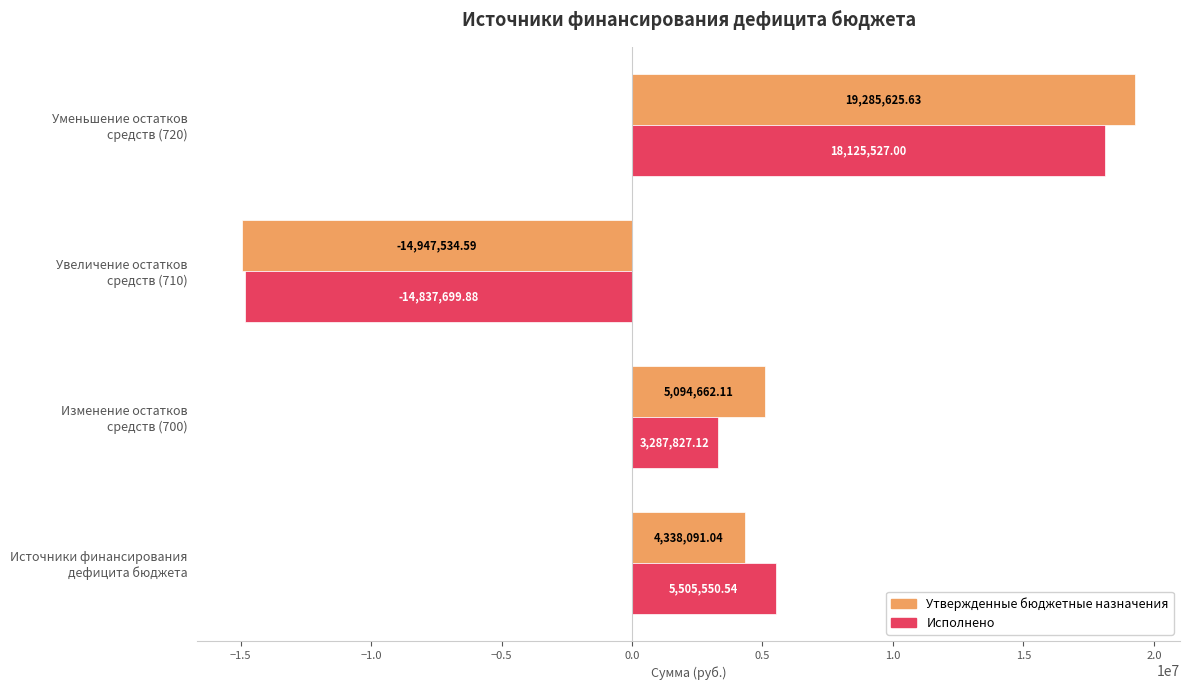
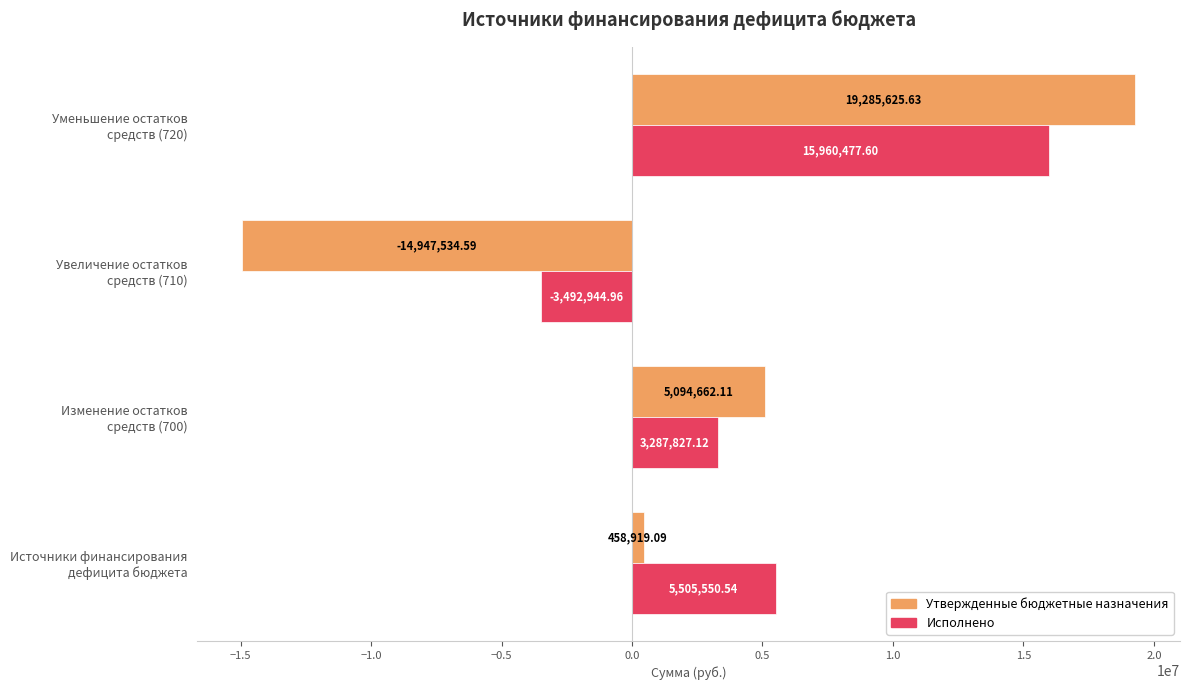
Исполнено, Уменьшение остатков средств (720): 18,125,527.00 -> 15,960,477.60
Исполнено, Увеличение остатков средств (710): -14,837,699.88 -> -3,492,944.96
Утвержденные бюджетные назначения, Источники финансирования дефицита бюджета: 4,338,091.04 -> 458,919.09
